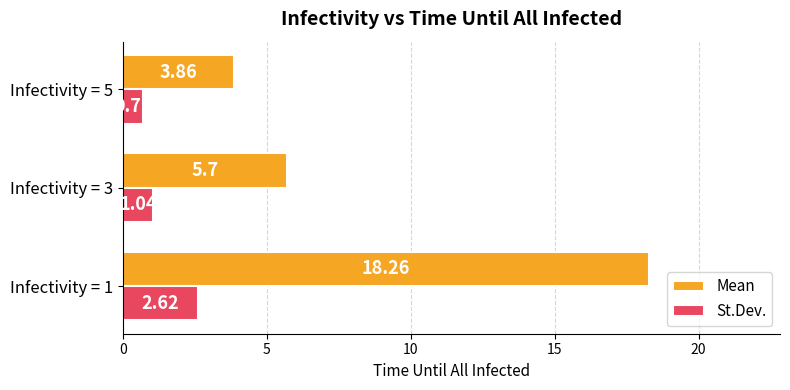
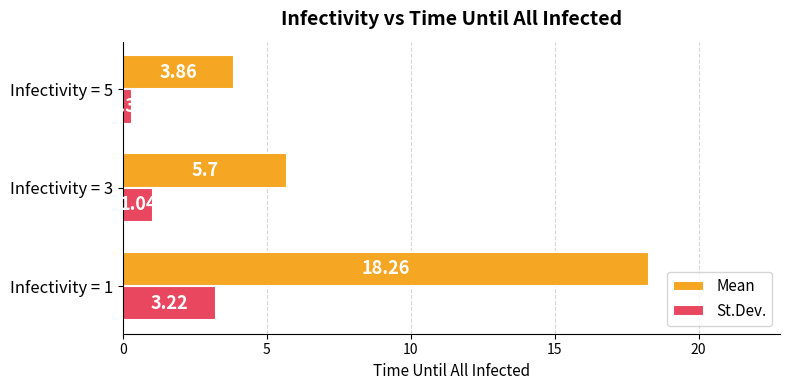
St.Dev., Infectivity = 5: 0.7 -> 0.3
St.Dev., Infectivity = 1: 2.62 -> 3.22
